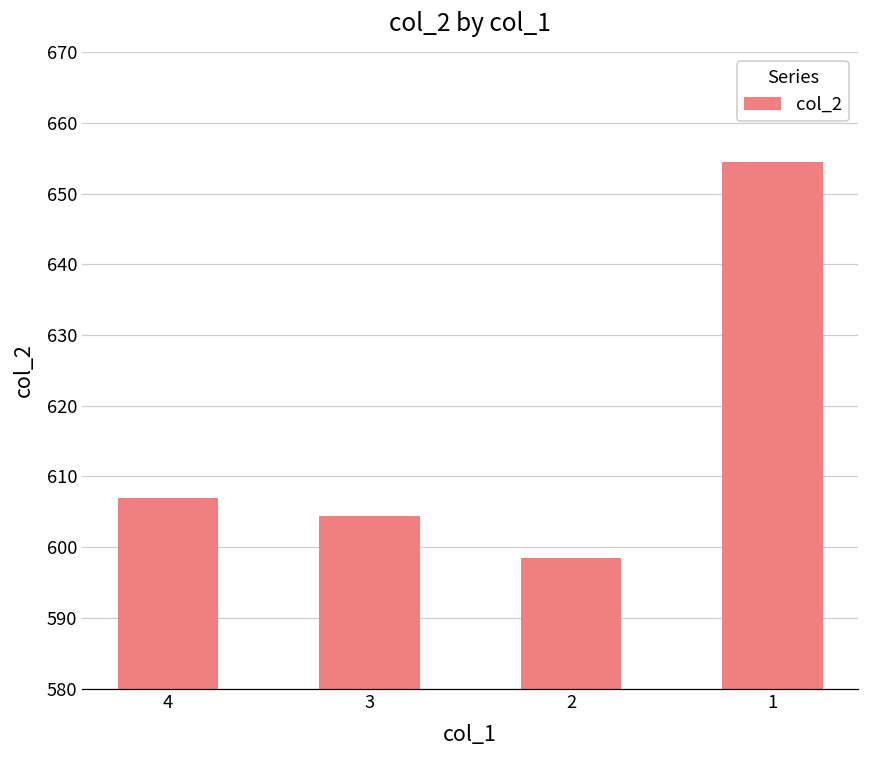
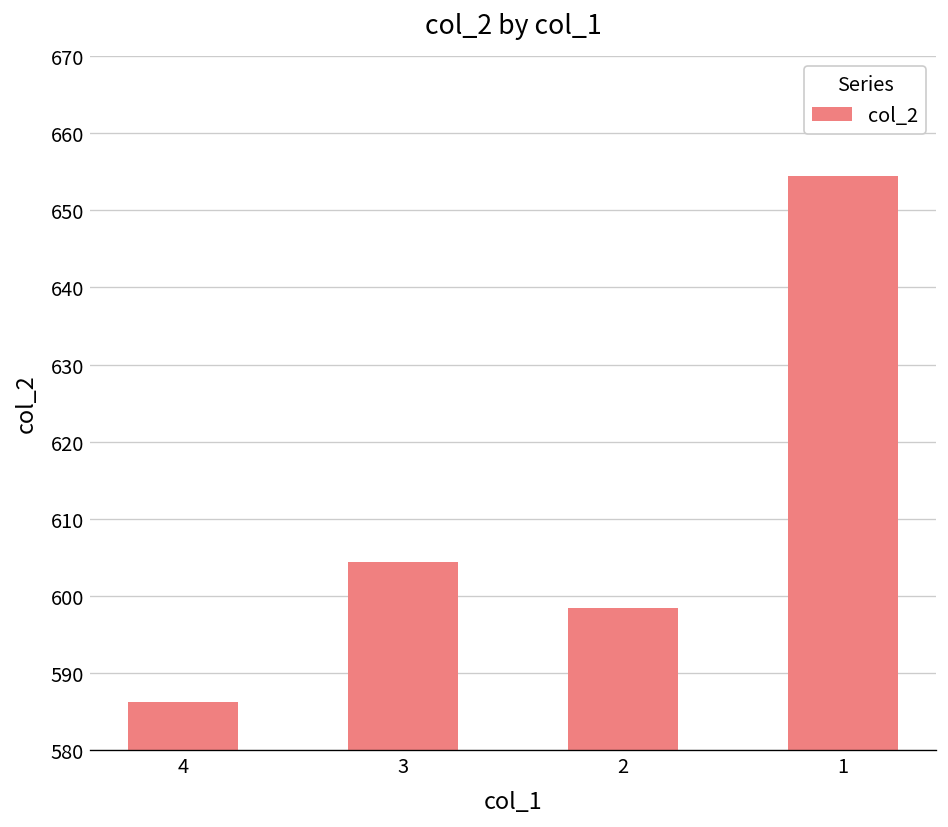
4: 607 -> 586
